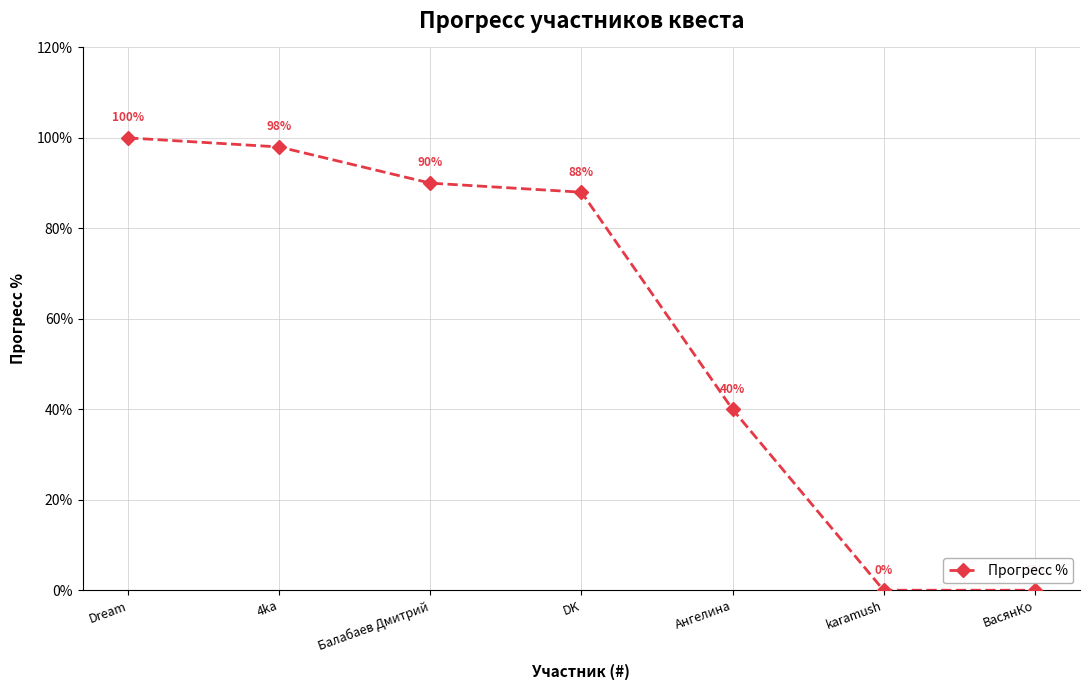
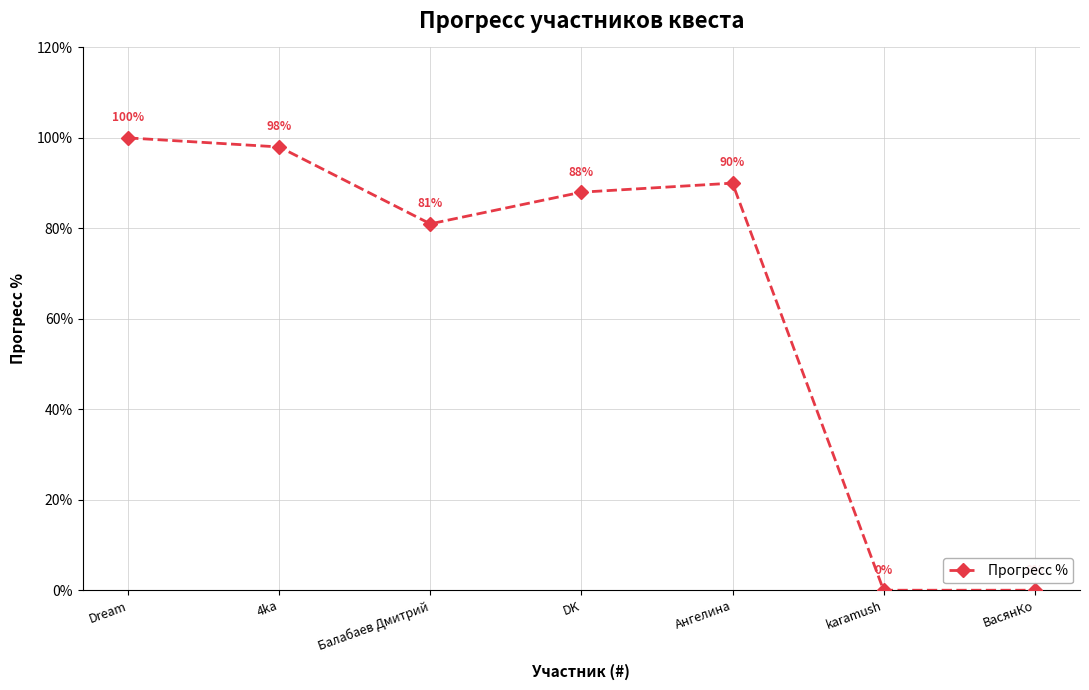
Балабаев Дмитрий: 90% -> 81%
Ангелина: 40% -> 90%
